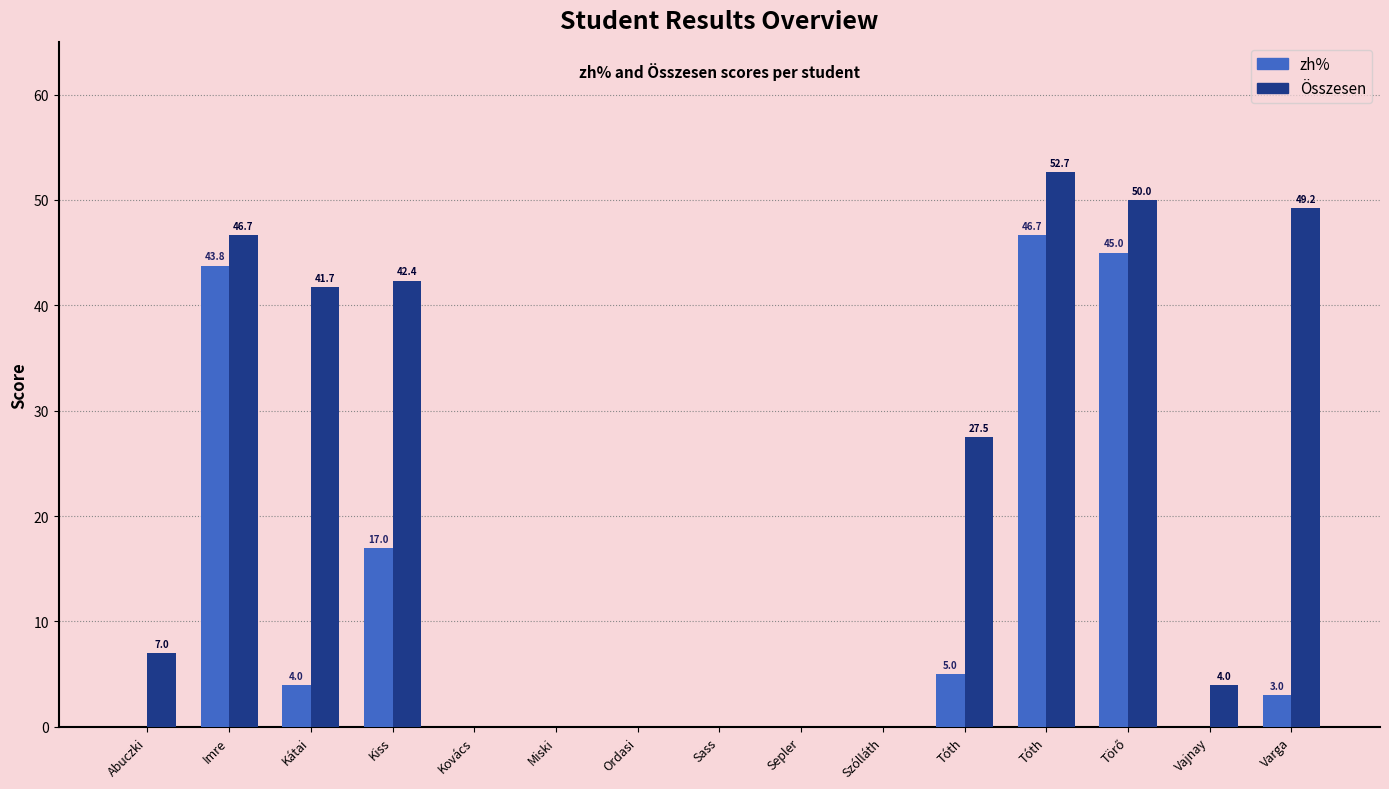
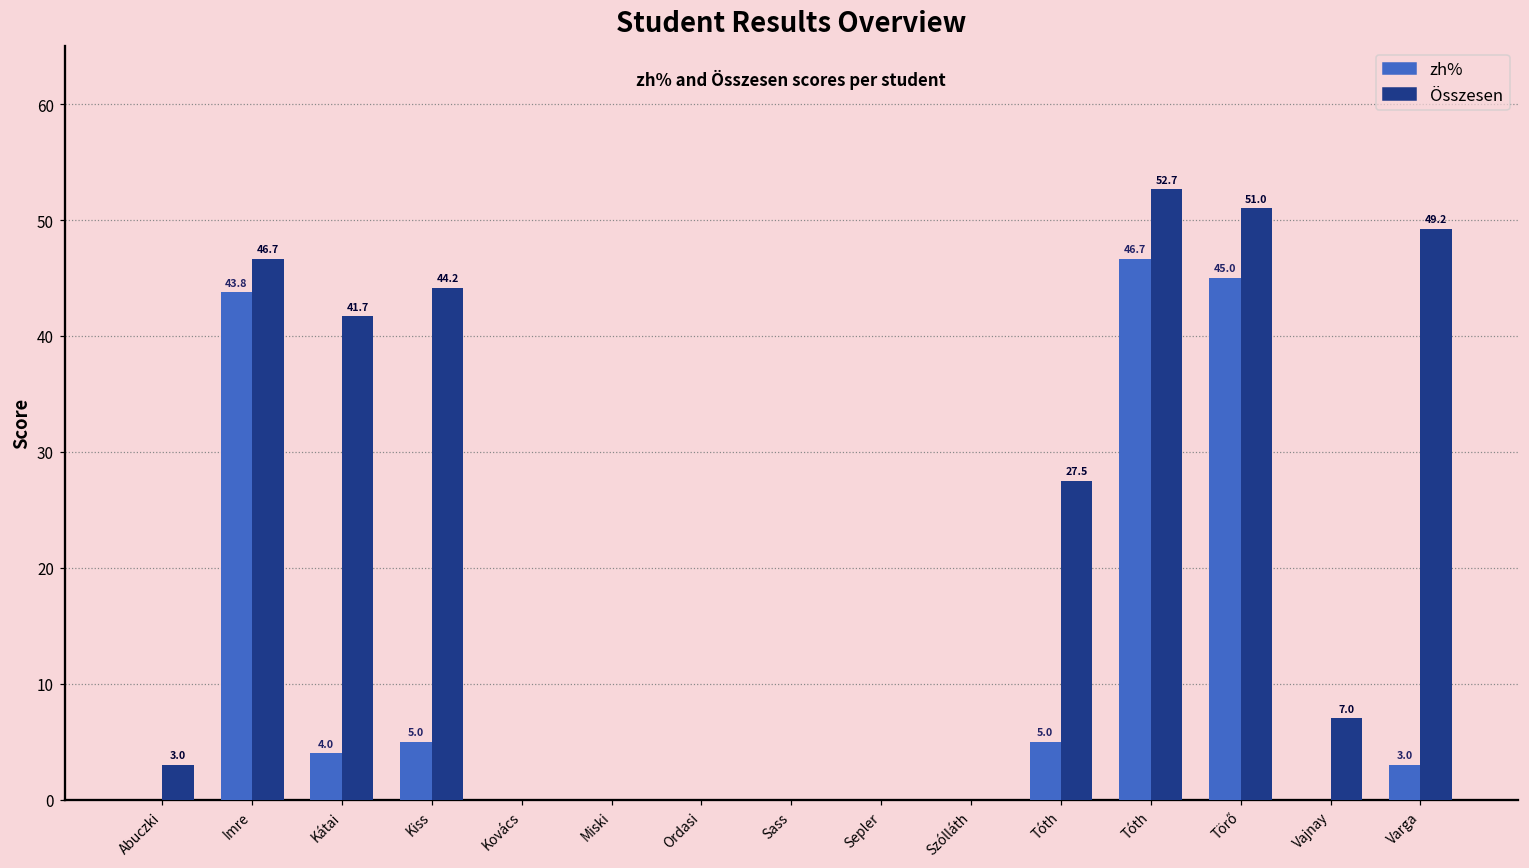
Összesen, Abuczki: 7.0 -> 3.0
zh%, Kiss: 17.0 -> 5.0
Összesen, Kiss: 42.4 -> 44.2
Összesen, Törő: 50.0 -> 51.0
Összesen, Vajnay: 4.0 -> 7.0
